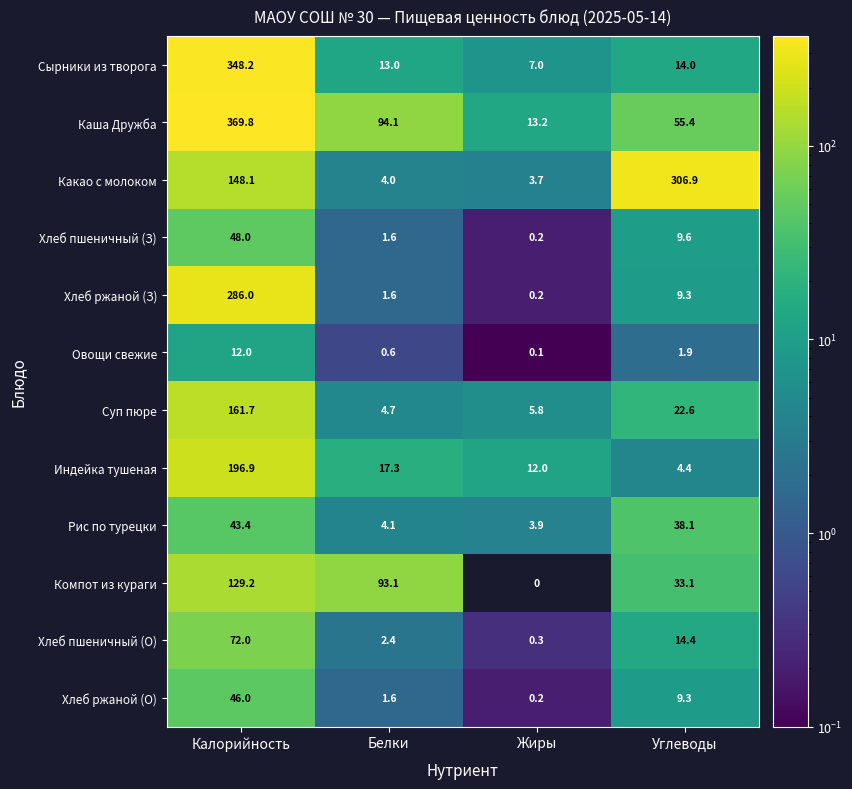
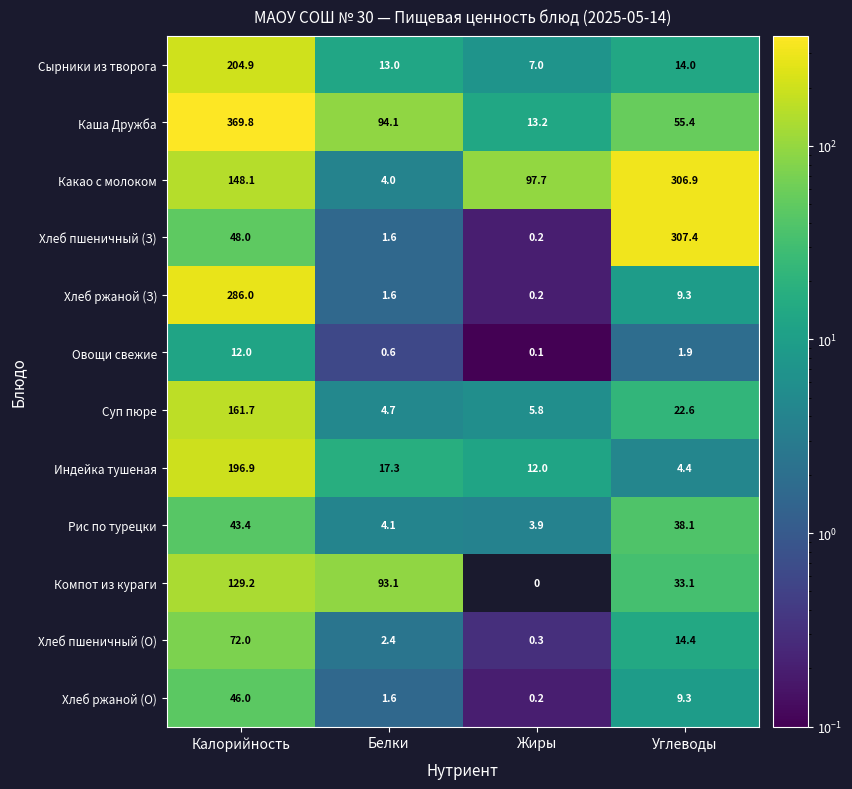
Сырники из творога, Калорийность: 348.2 -> 204.9
Какао с молоком, Жиры: 3.7 -> 97.7
Хлеб пшеничный (З), Углеводы: 9.6 -> 307.4
